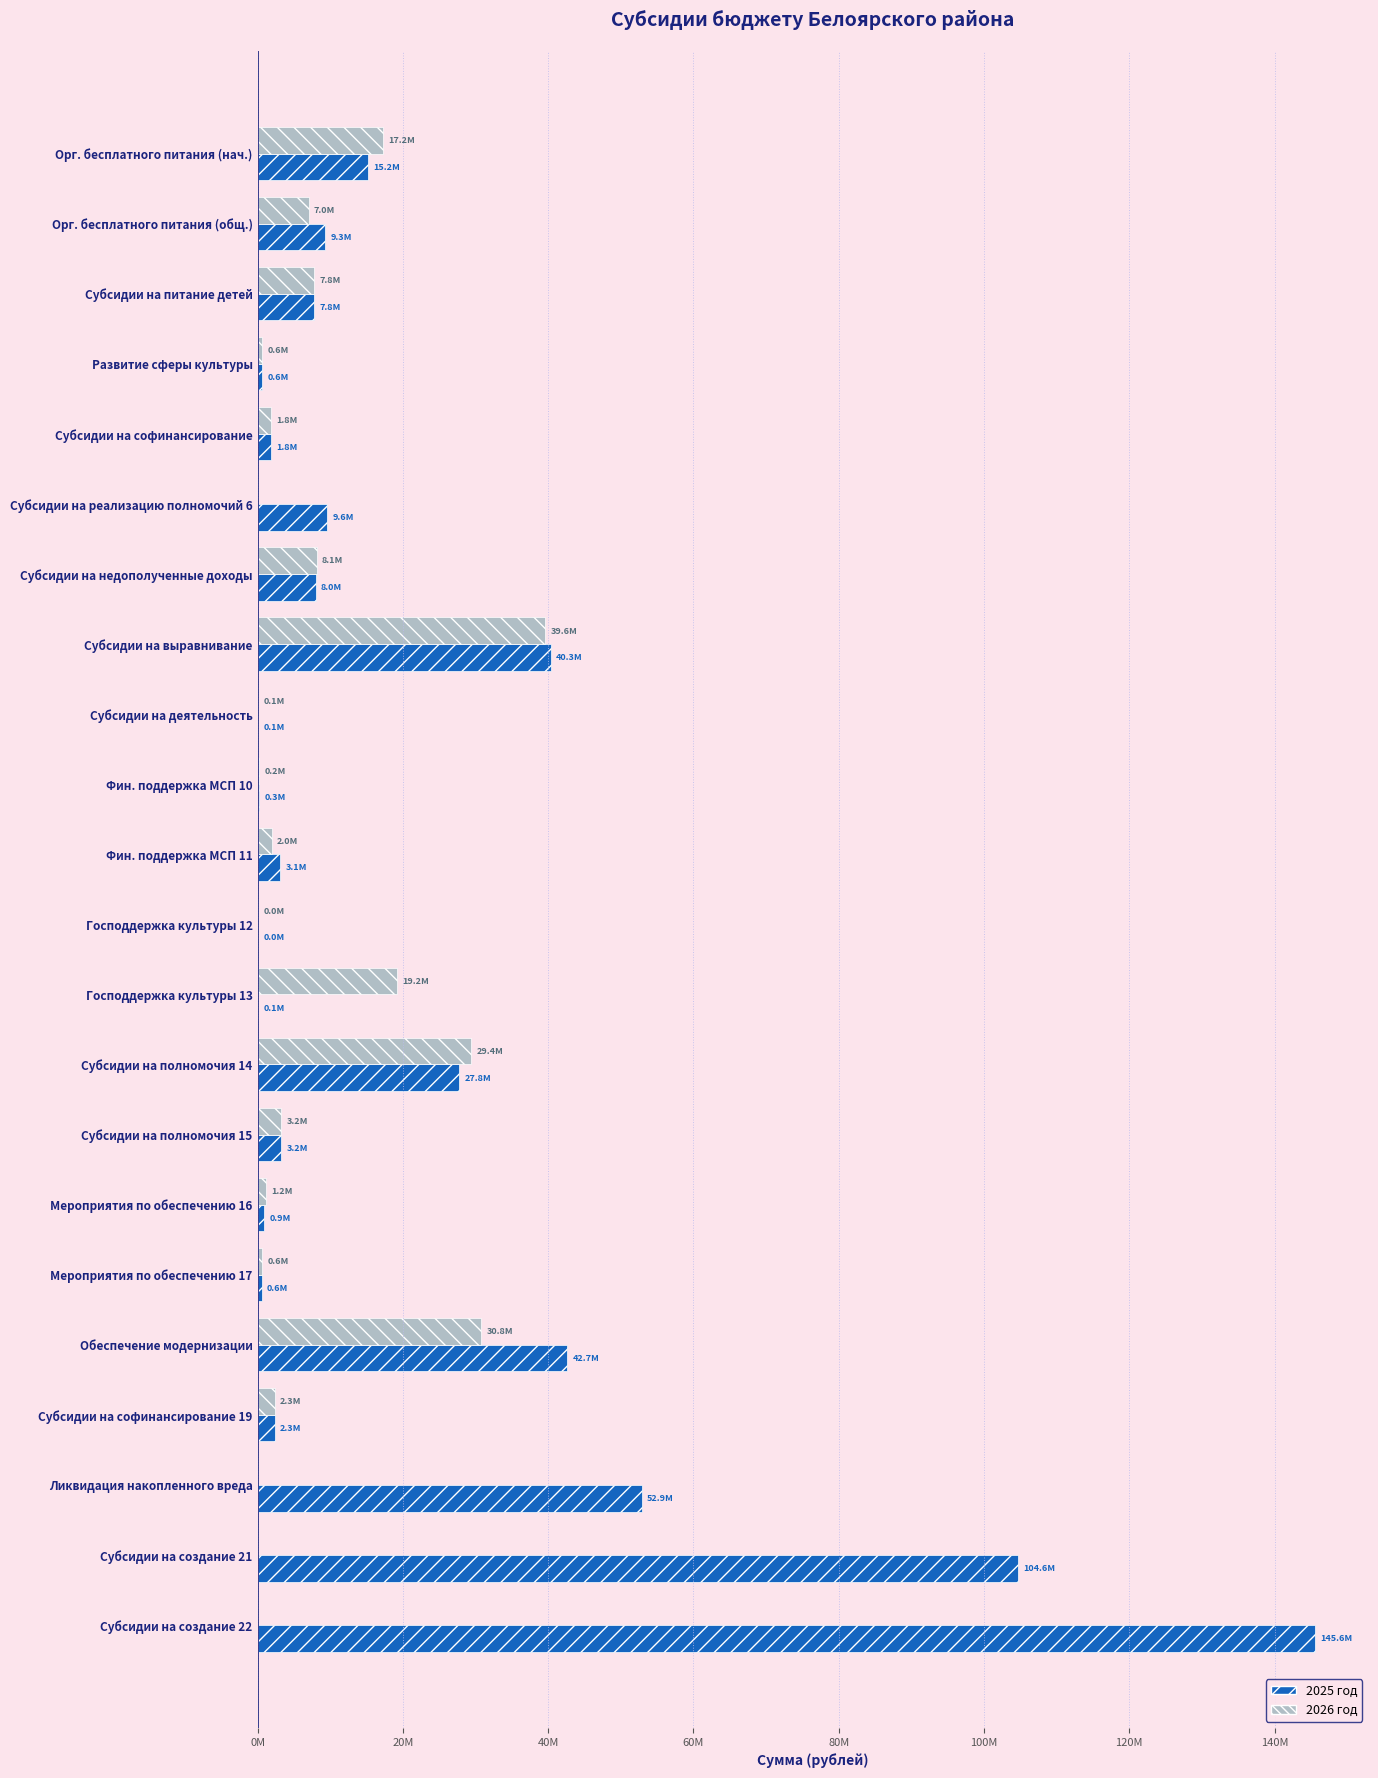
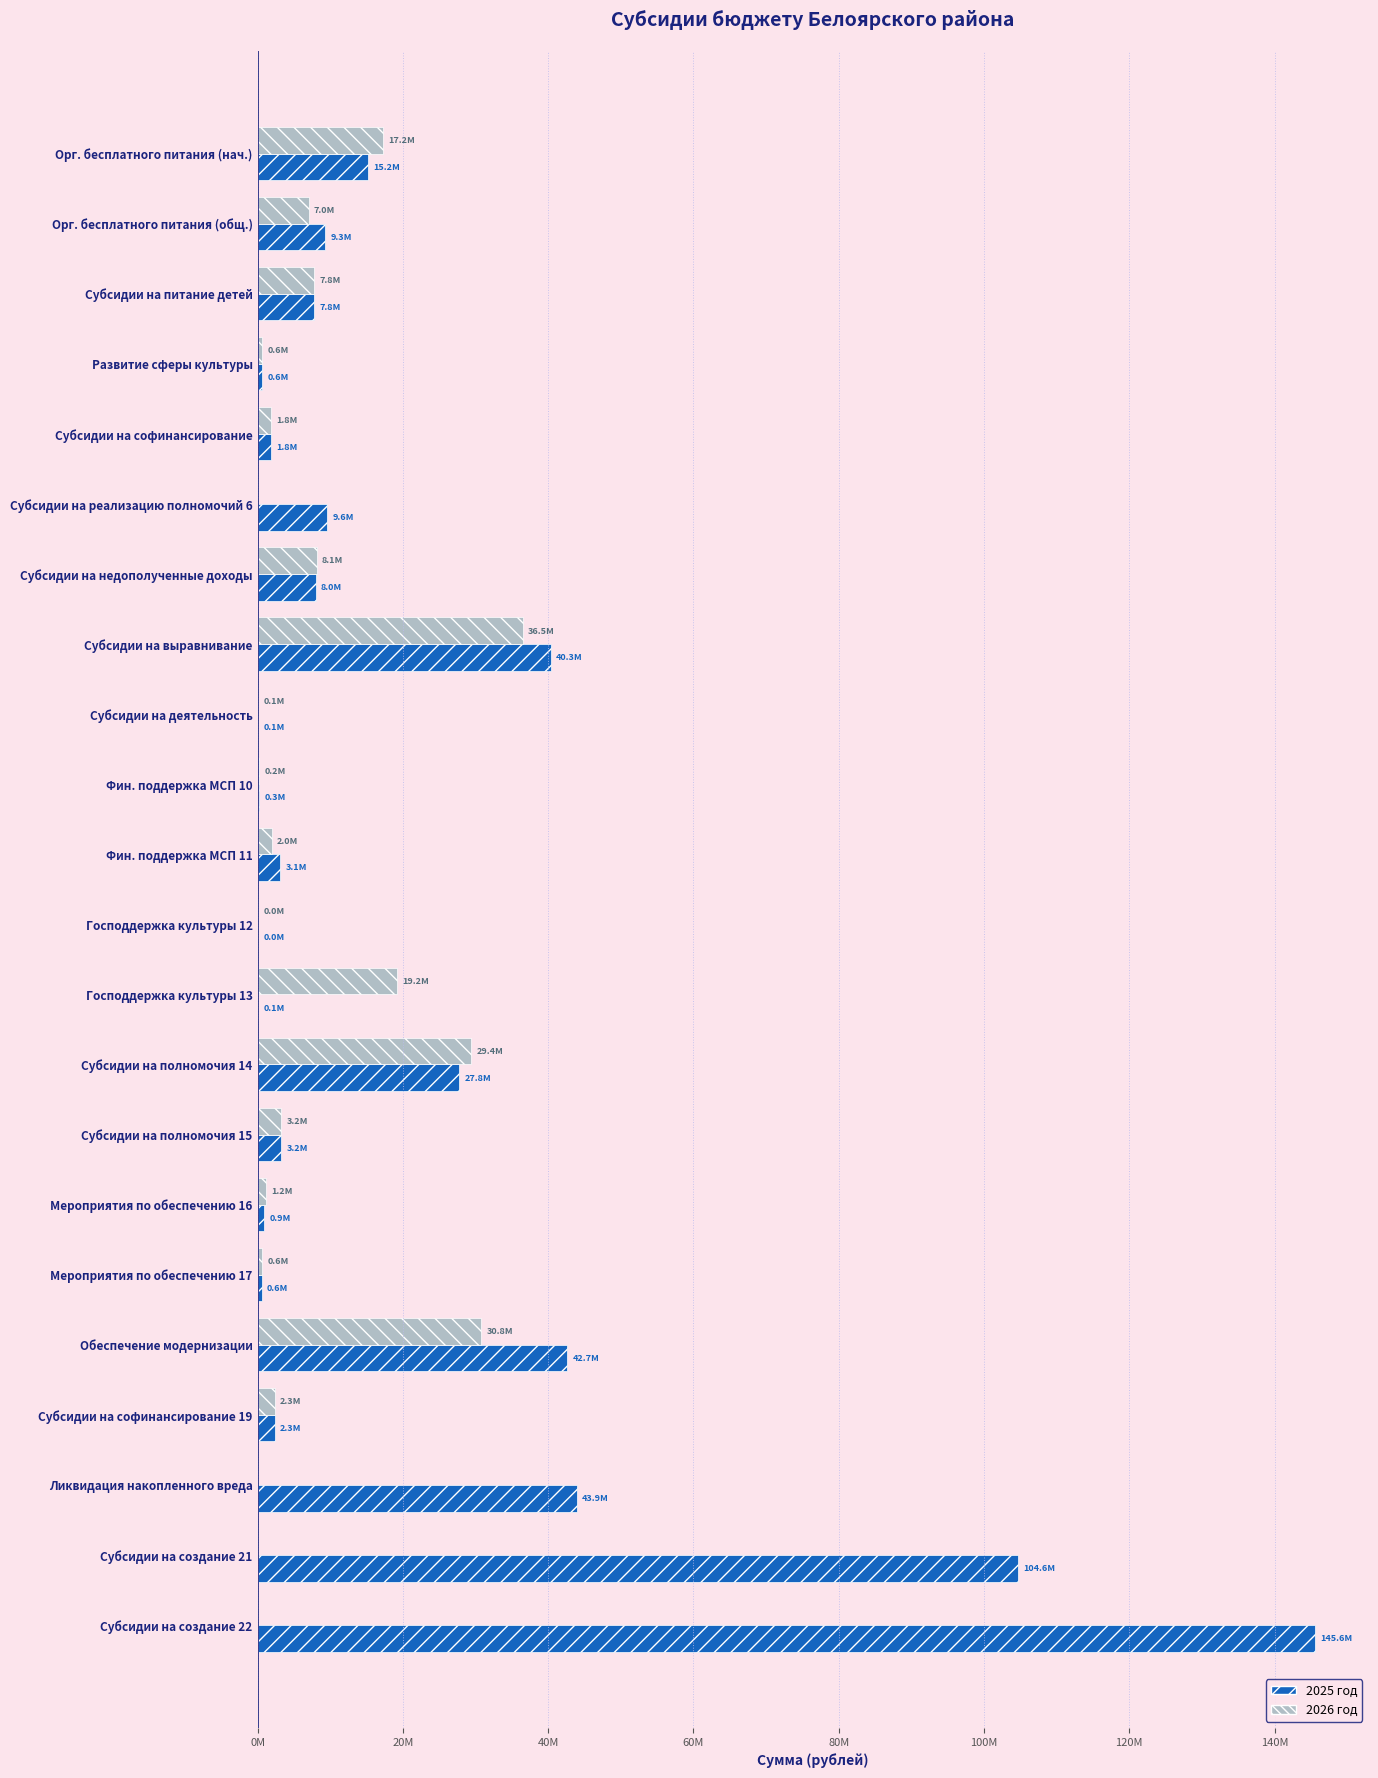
2026 год, Субсидии на выравнивание: 39.6M -> 36.5M
2025 год, Ликвидация накопленного вреда: 52.9M -> 43.9M
